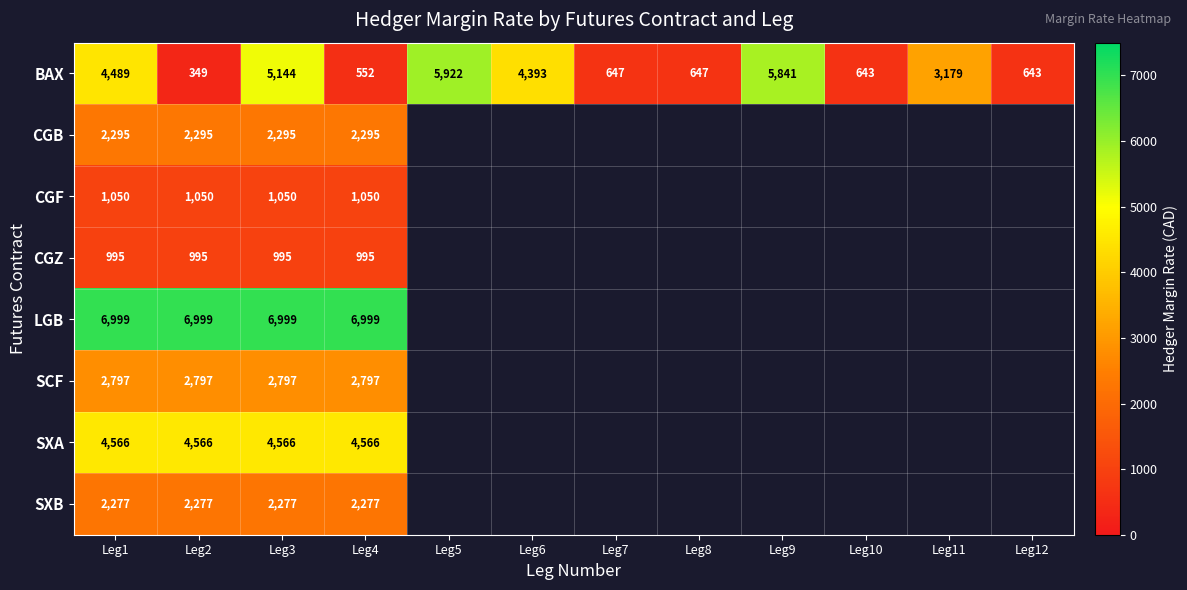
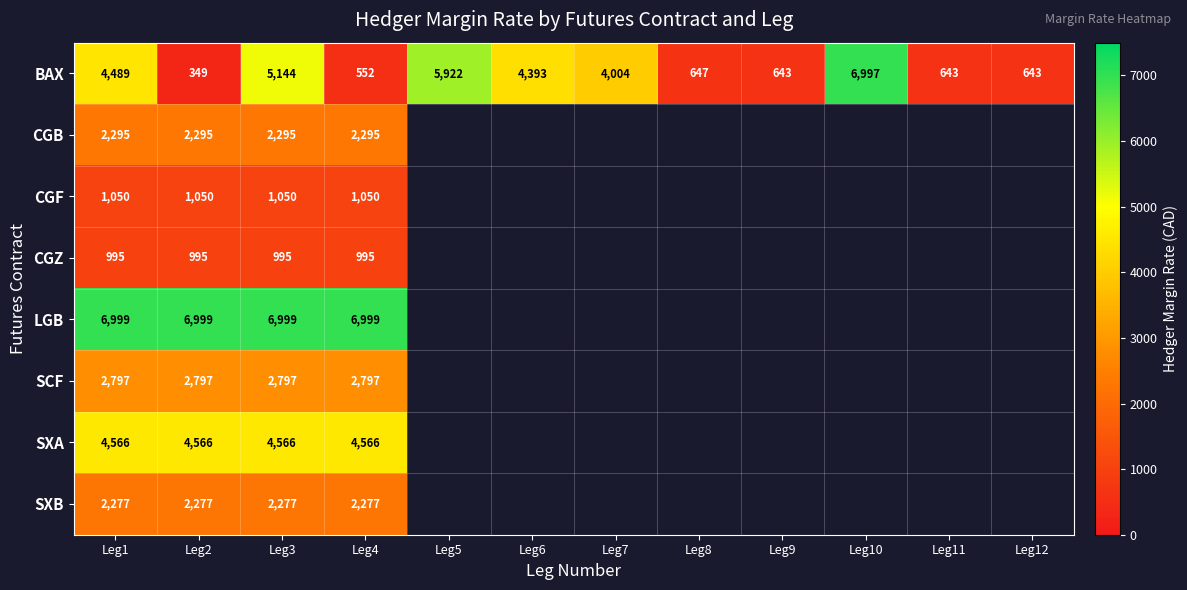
BAX, Leg7: 647 -> 4,004
BAX, Leg9: 5,841 -> 643
BAX, Leg10: 643 -> 6,997
BAX, Leg11: 3,179 -> 643
